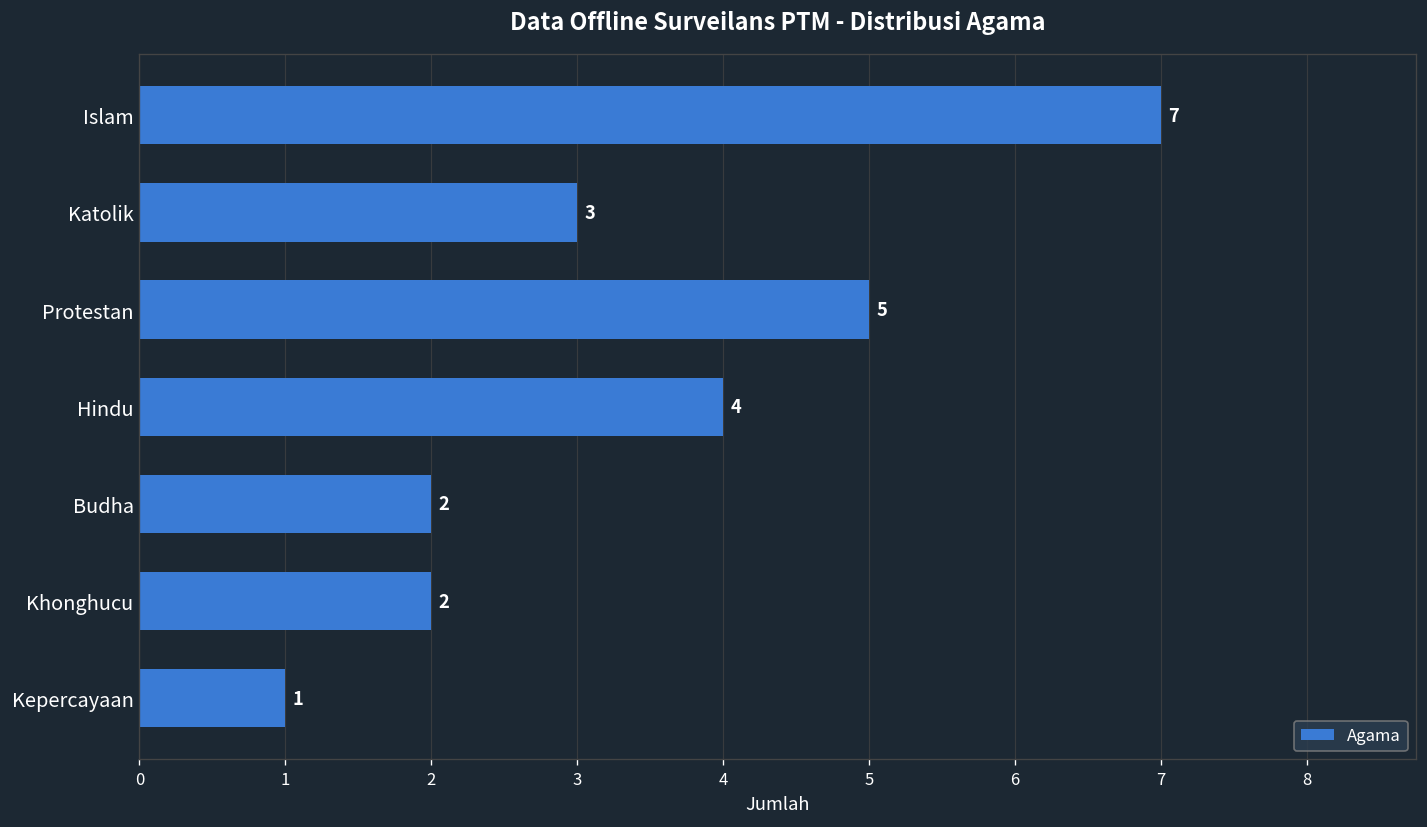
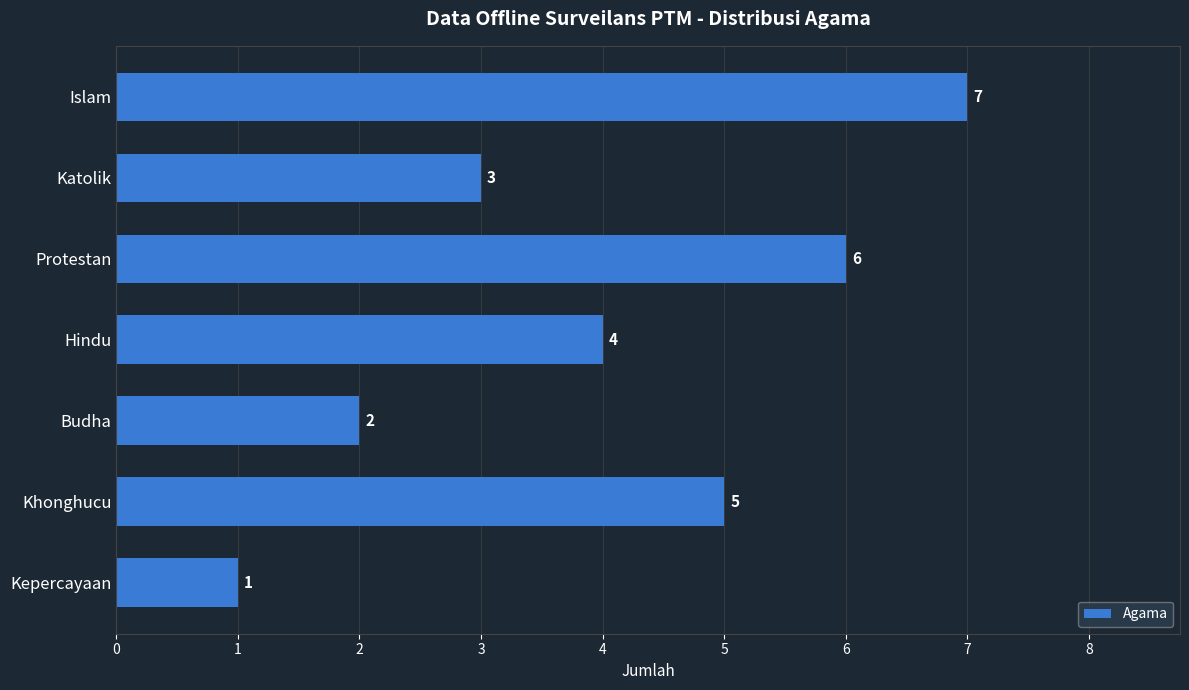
Protestan: 5 -> 6
Khonghucu: 2 -> 5
